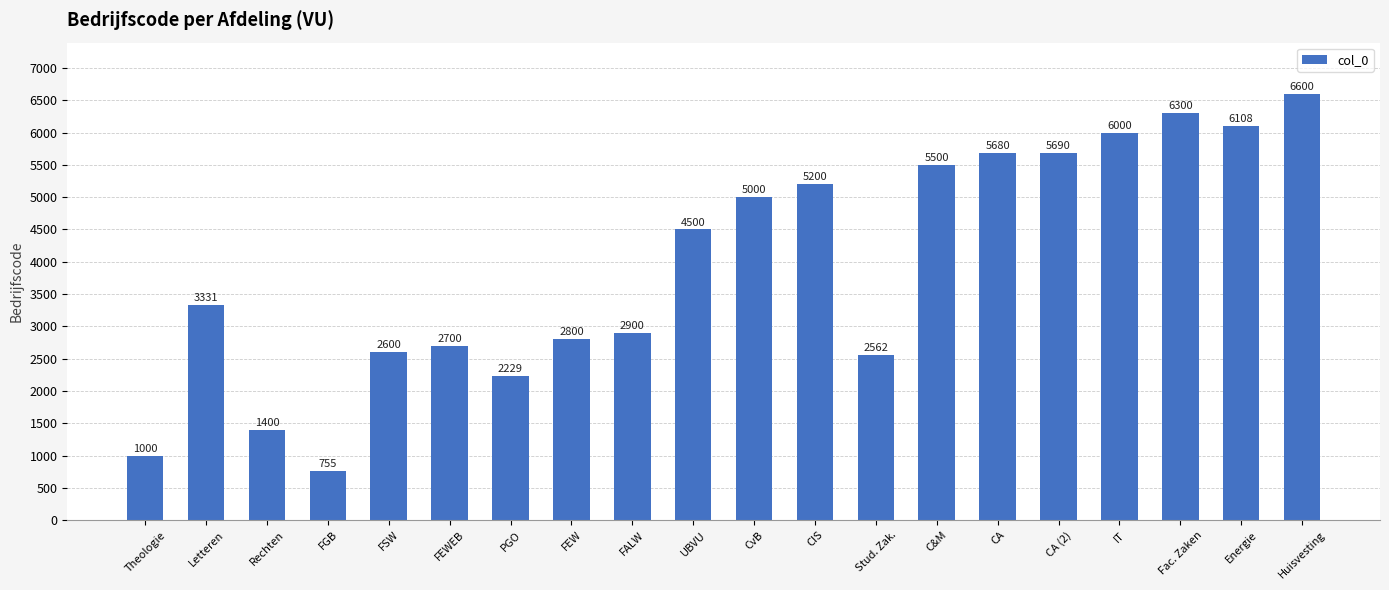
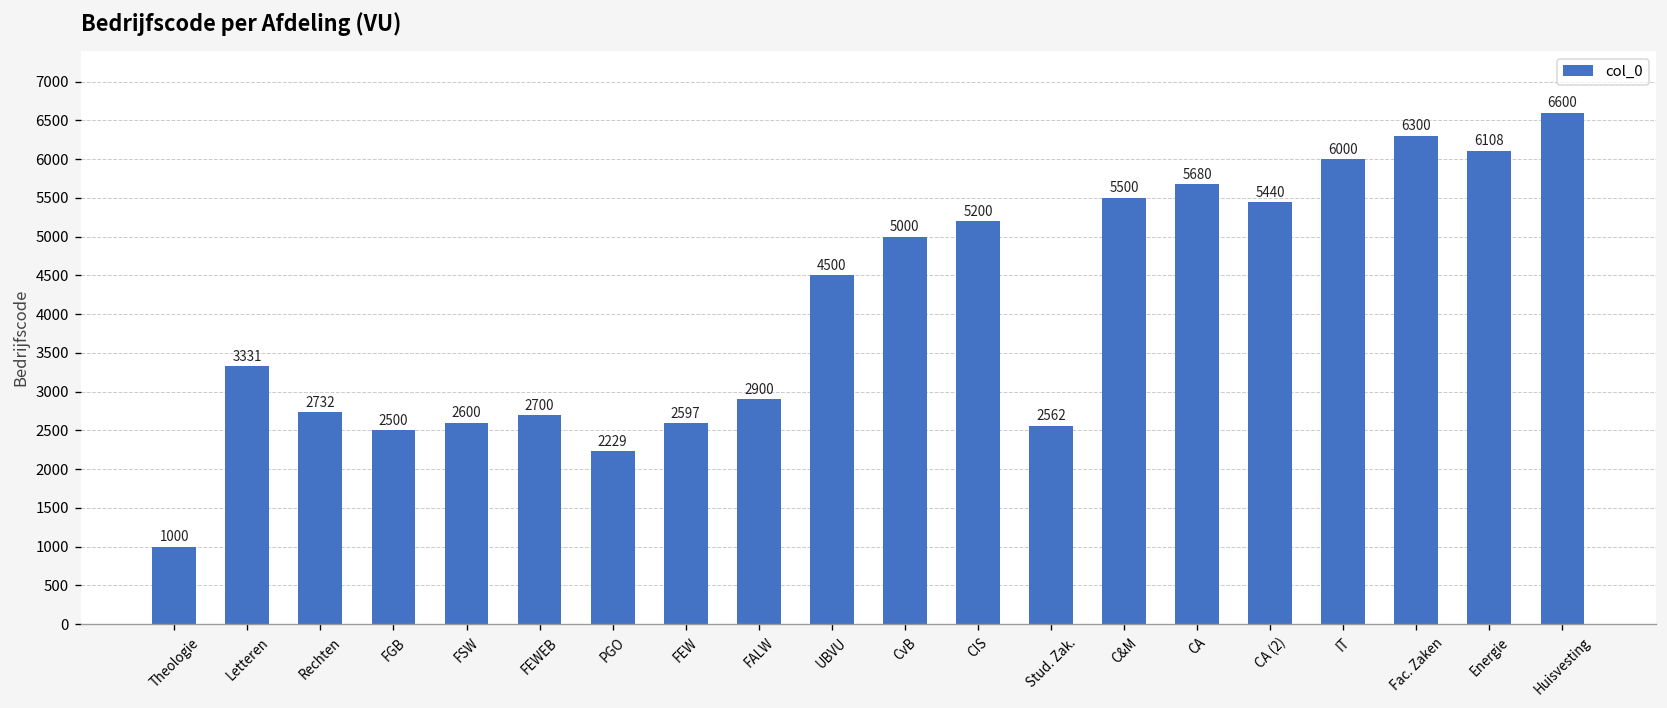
Rechten: 1400 -> 2732
FGB: 755 -> 2500
FEW: 2800 -> 2597
CA (2): 5690 -> 5440
